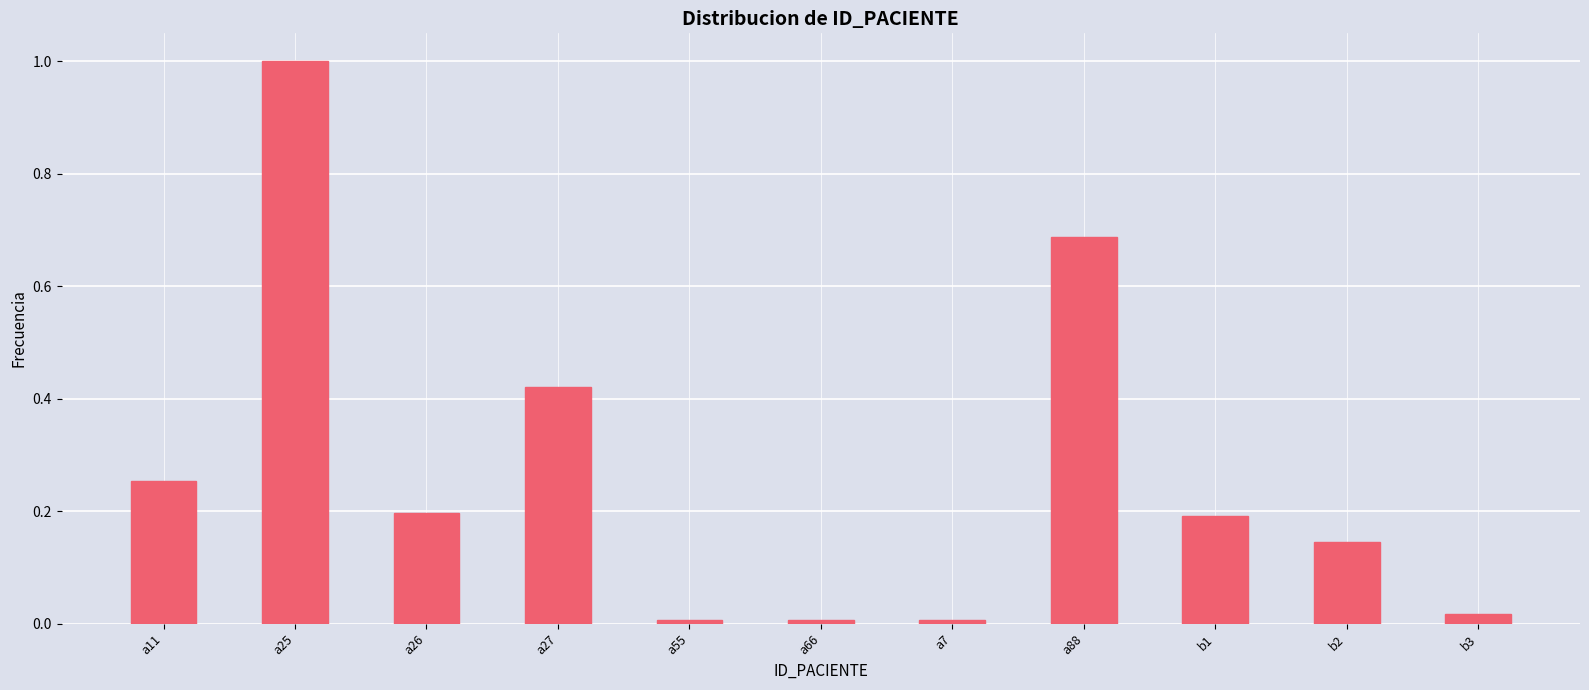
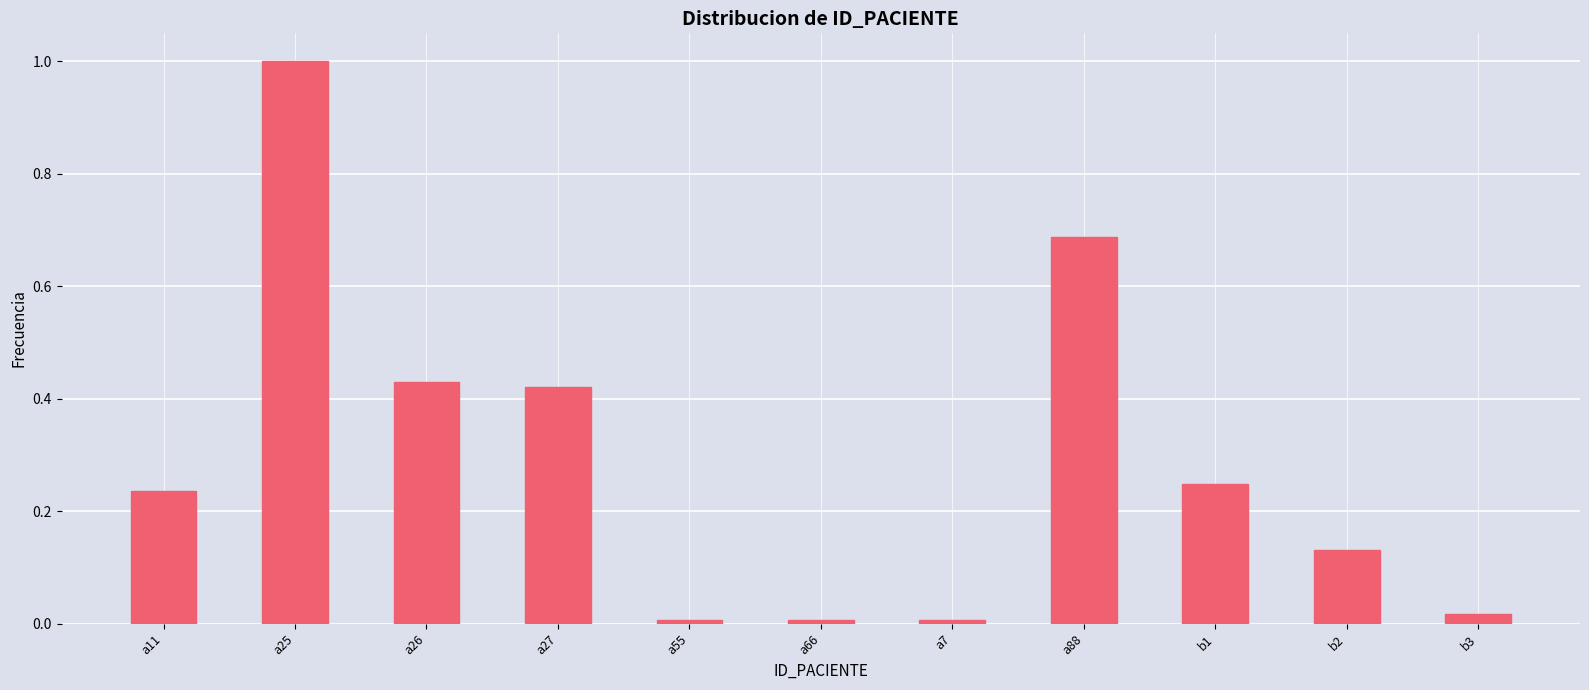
a11: 0.25 -> 0.24
a26: 0.20 -> 0.43
b1: 0.19 -> 0.25
b2: 0.14 -> 0.13
